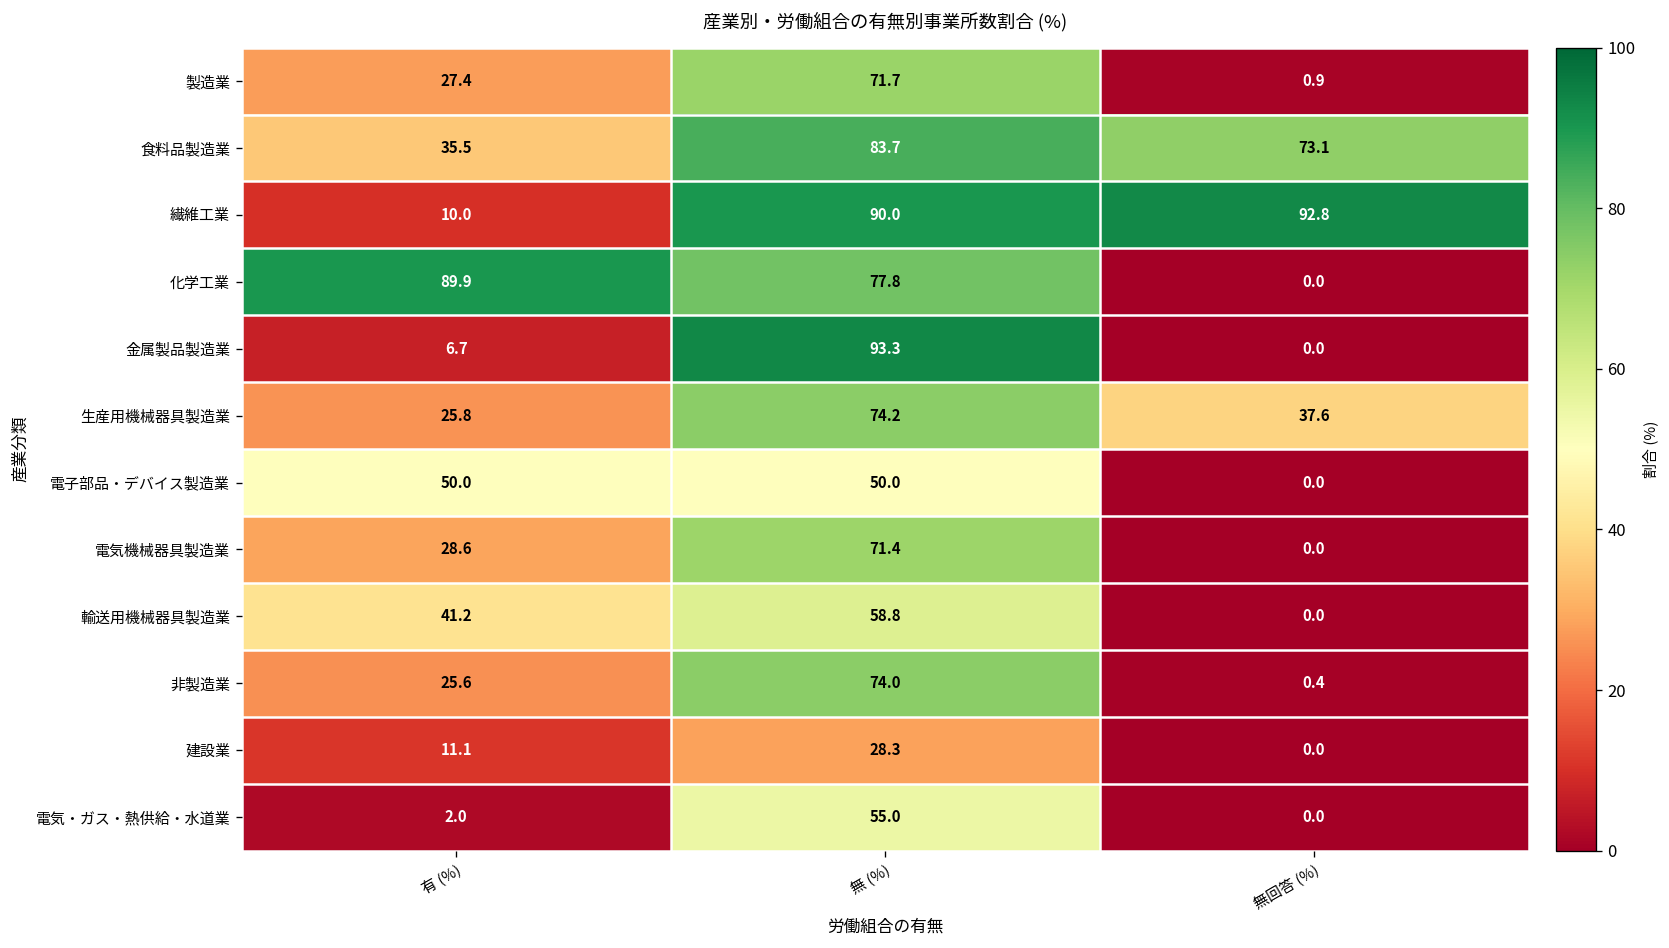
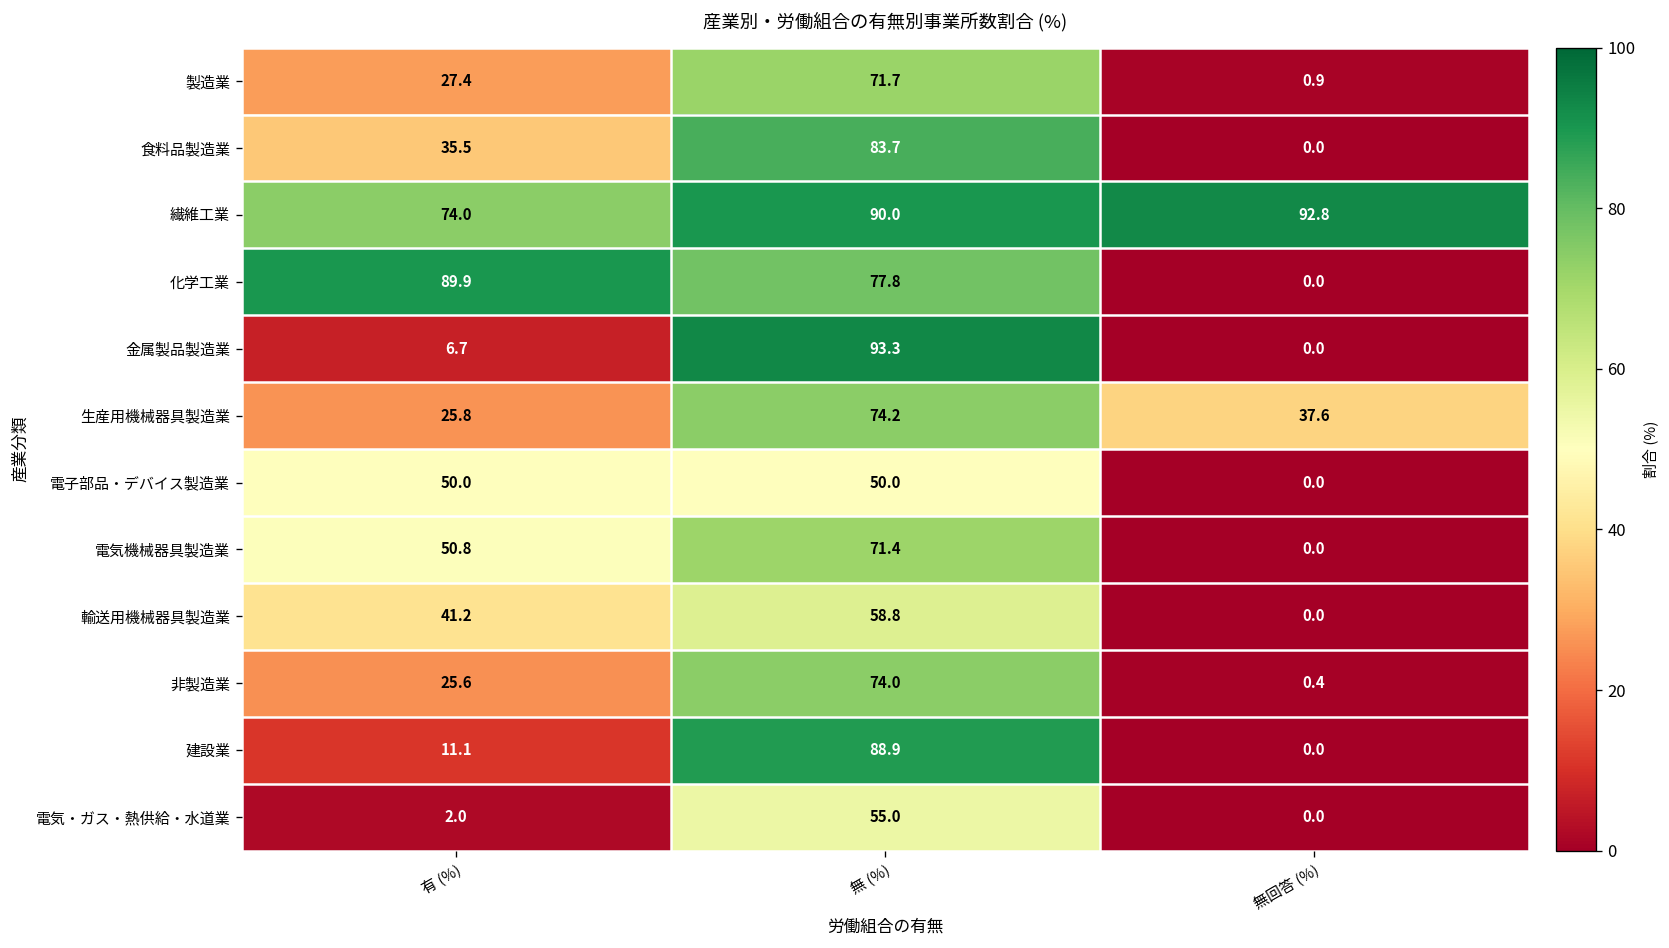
食料品製造業, 無回答 (%): 73.1 -> 0.0
繊維工業, 有 (%): 10.0 -> 74.0
電気機械器具製造業, 有 (%): 28.6 -> 50.8
建設業, 無 (%): 28.3 -> 88.9
